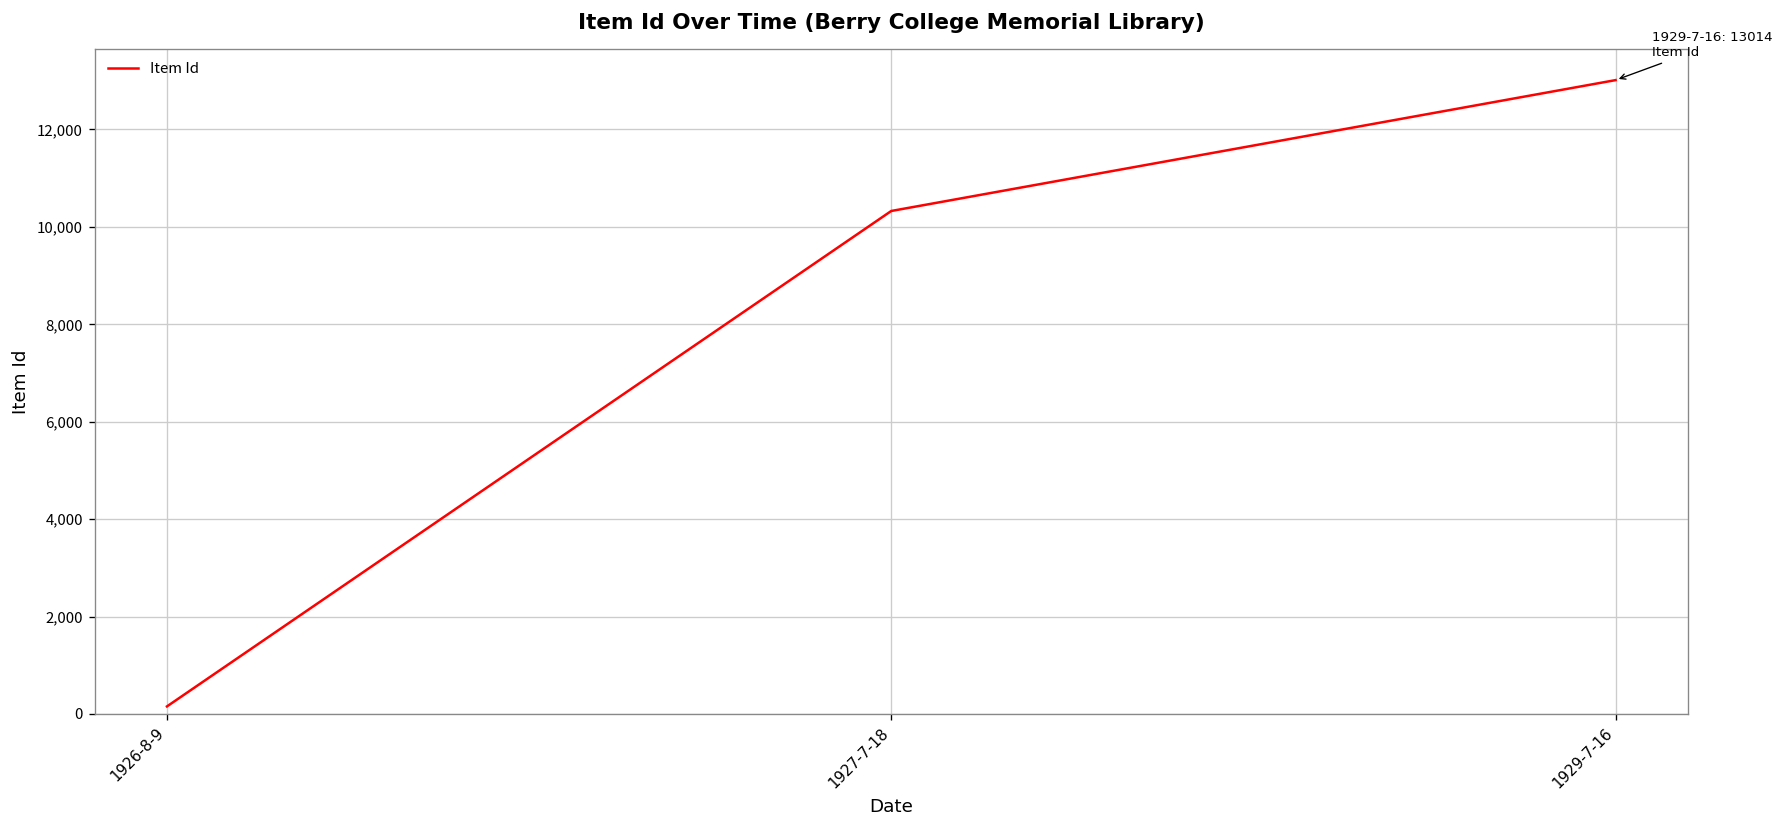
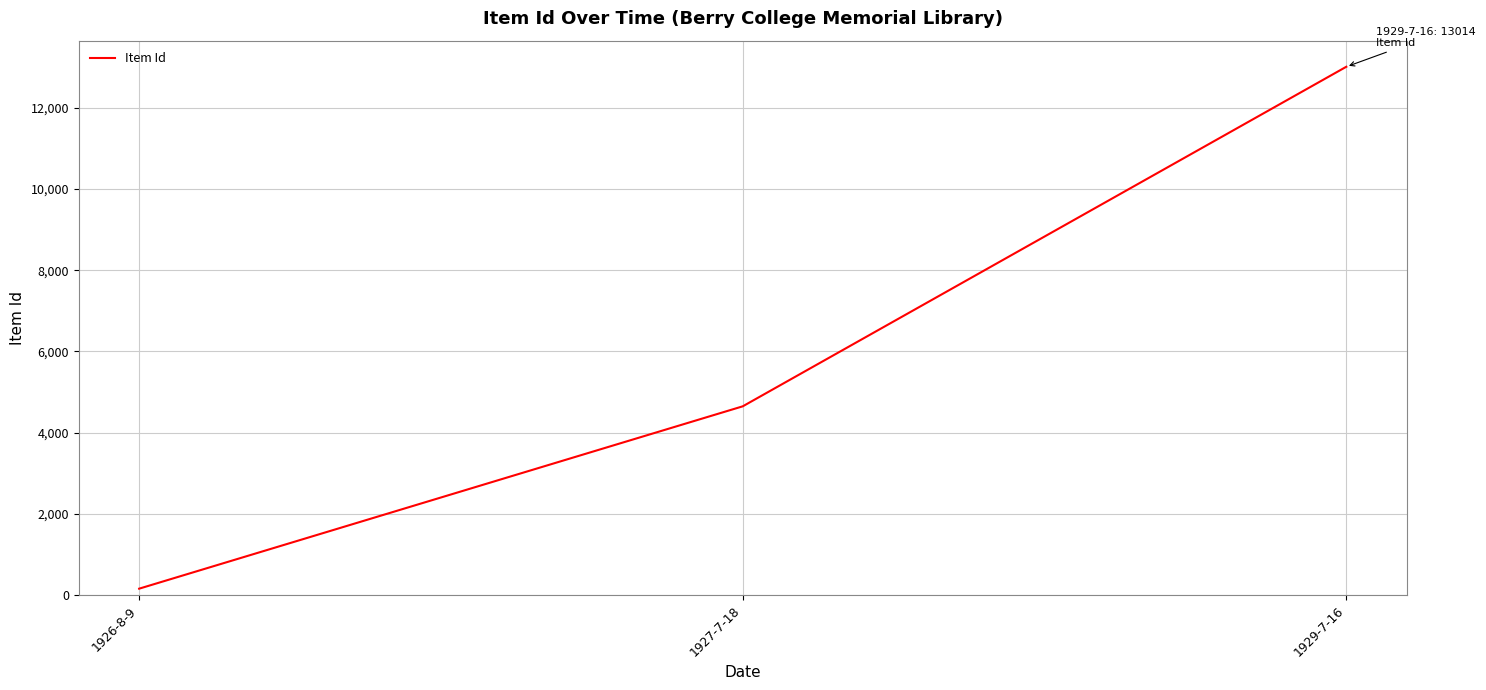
1927-7-18: 10,300 -> 4,600
